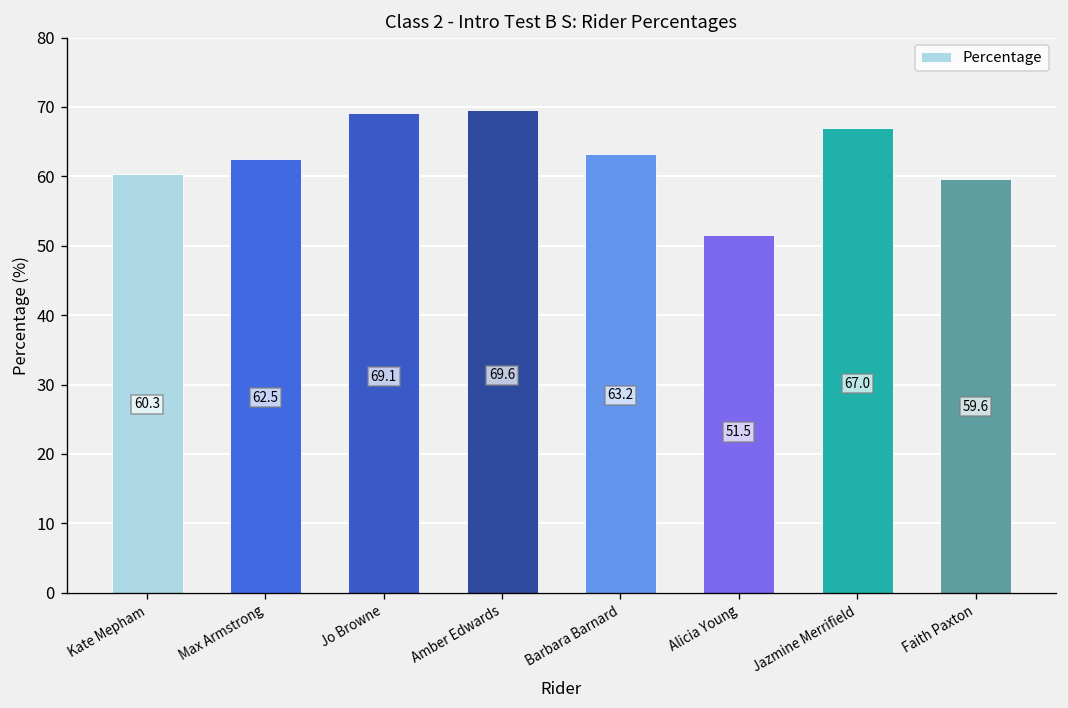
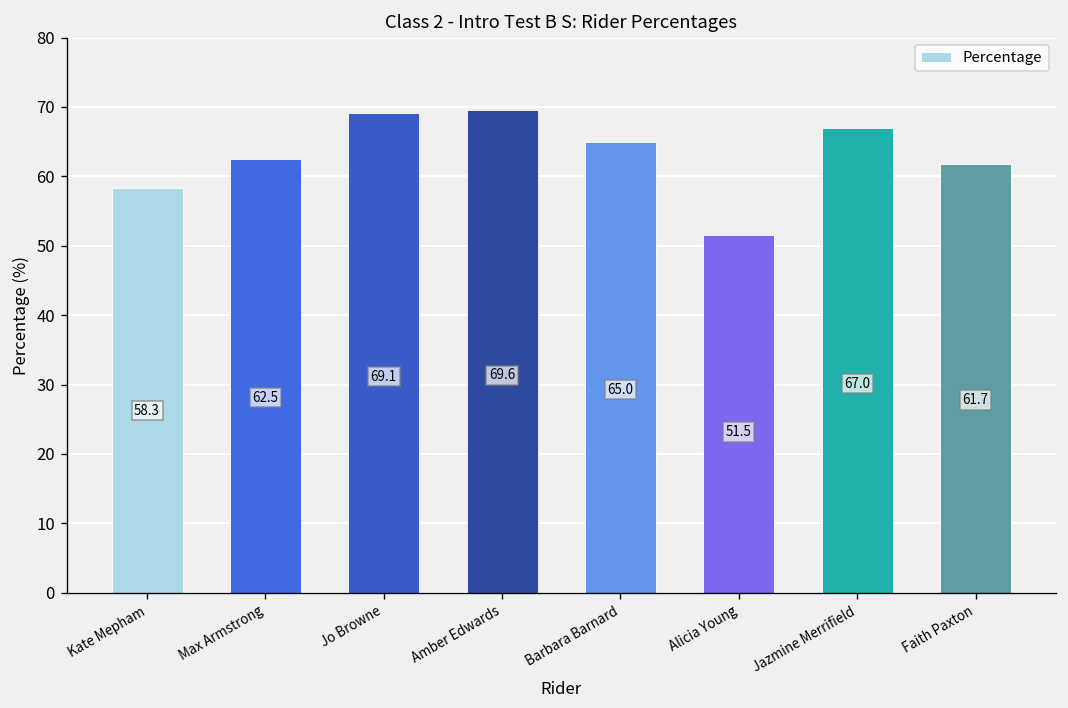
Kate Mepham: 60.3 -> 58.3
Barbara Barnard: 63.2 -> 65.0
Faith Paxton: 59.6 -> 61.7
